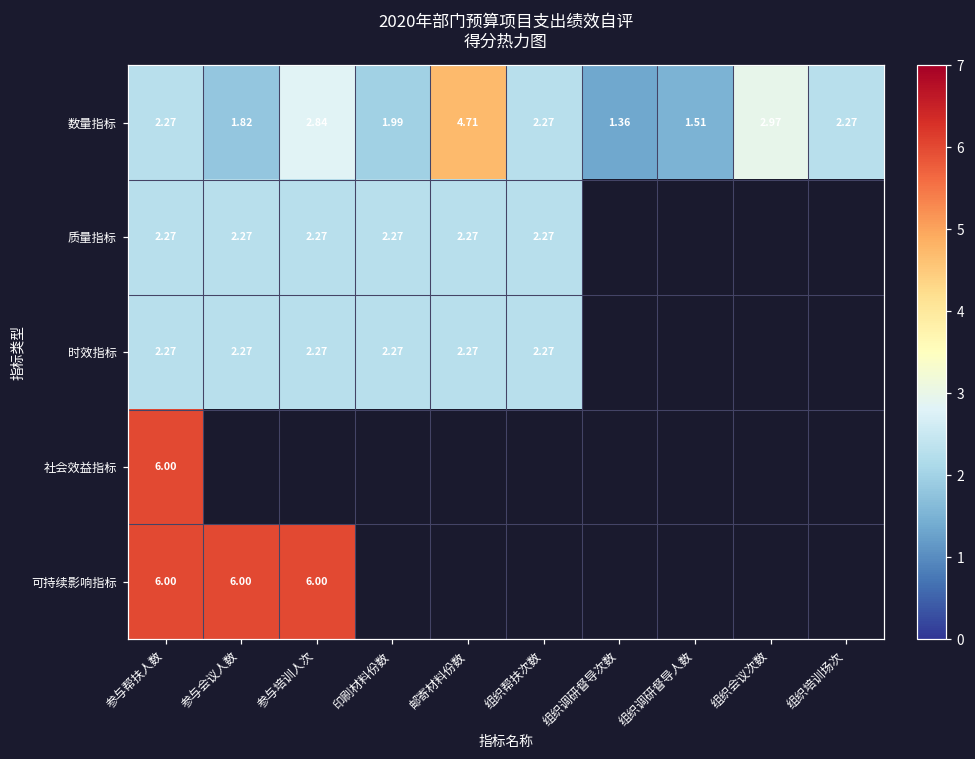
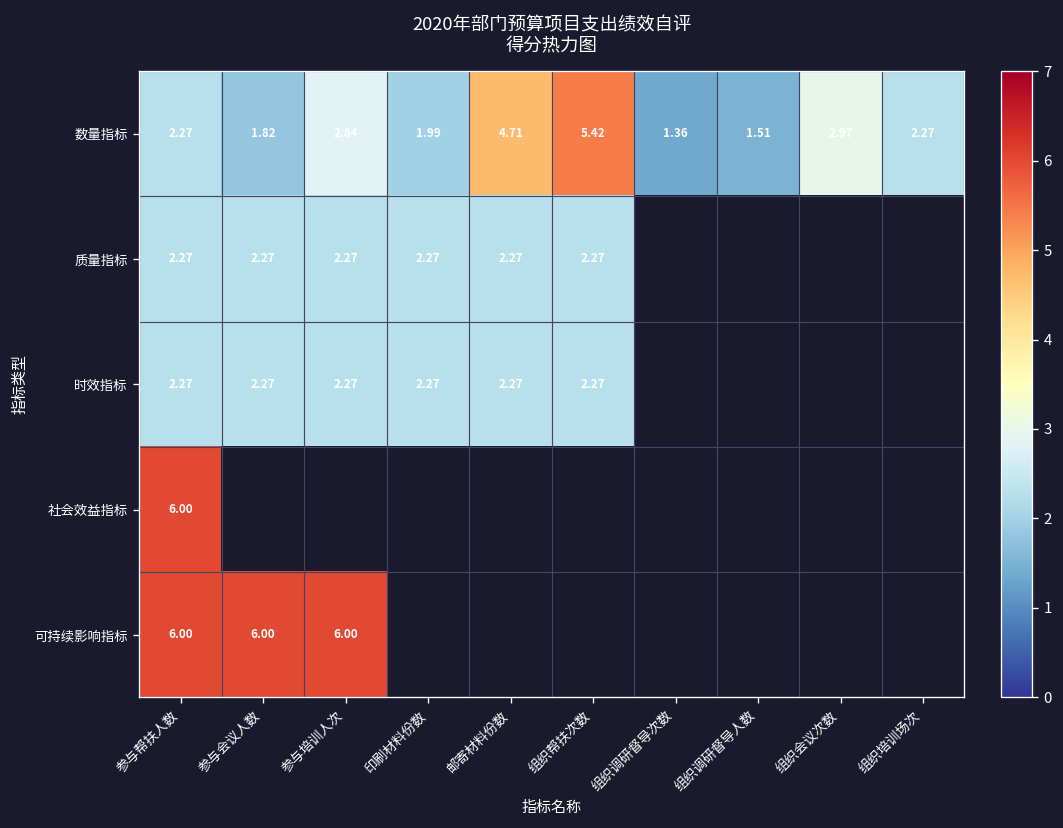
数量指标, 组织帮扶次数: 2.27 -> 5.42
